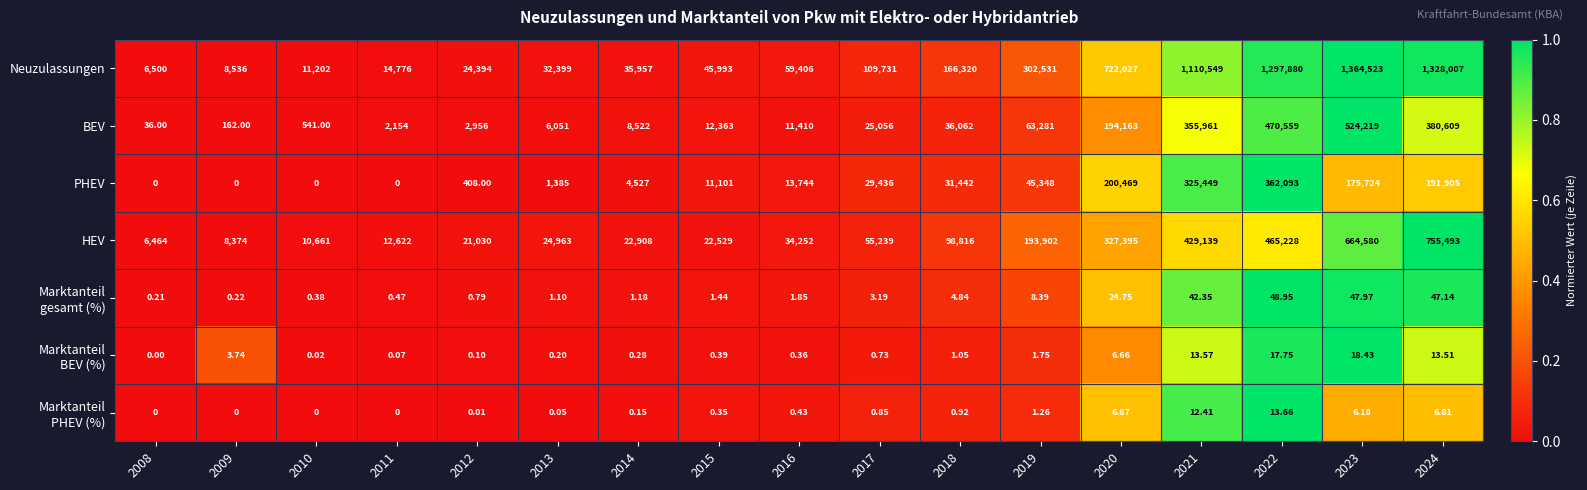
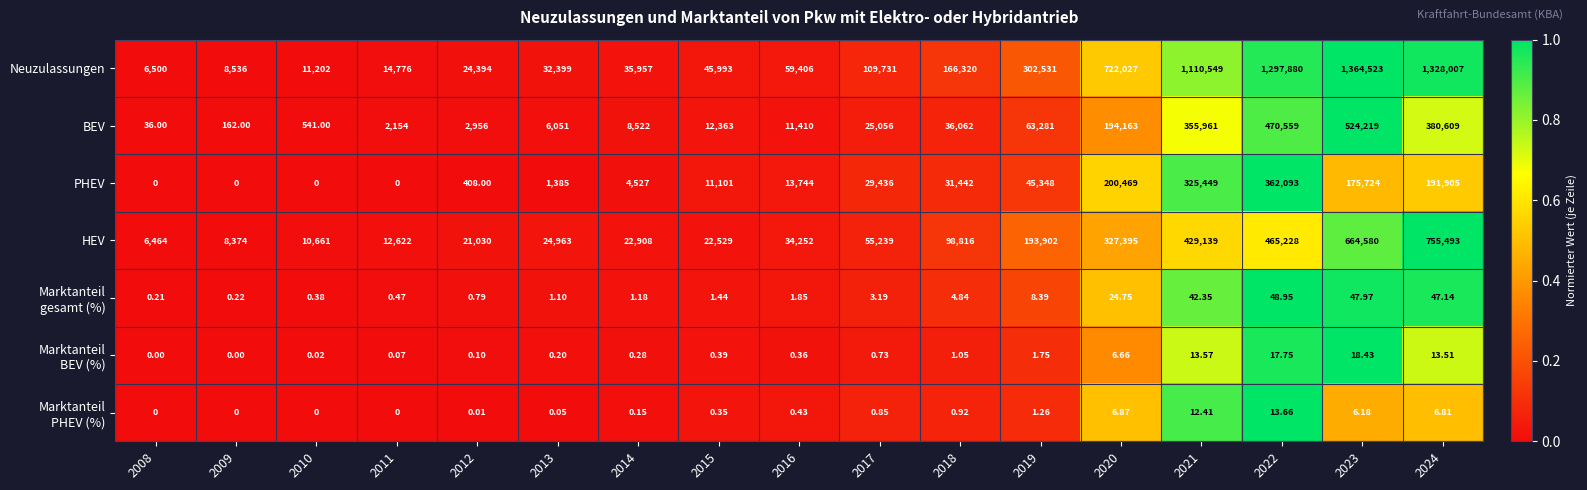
Marktanteil BEV (%), 2009: 3.74 -> 0.00
